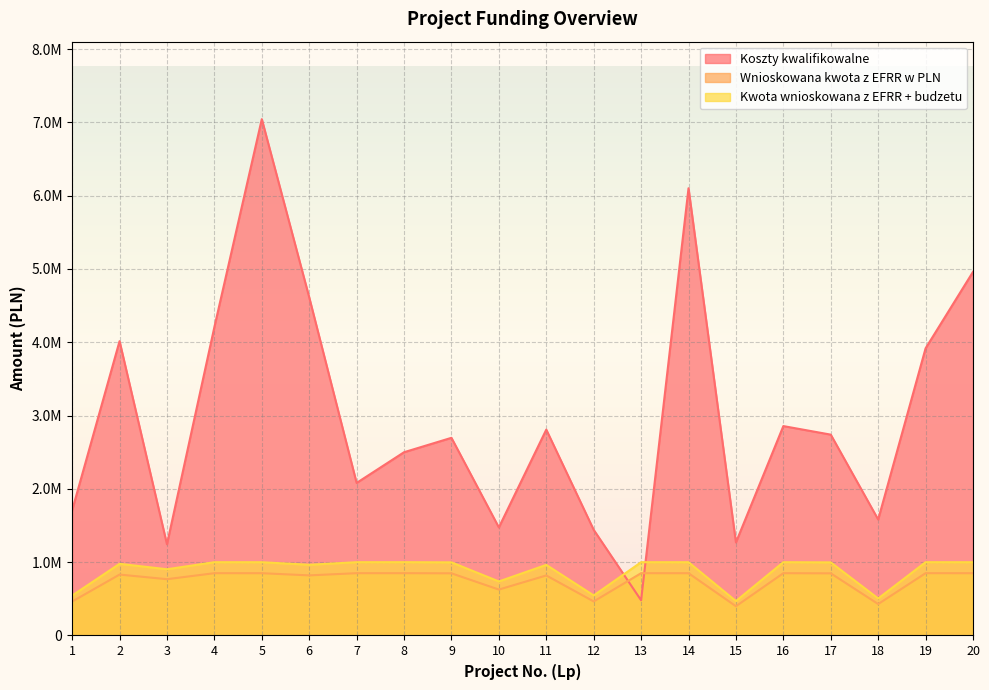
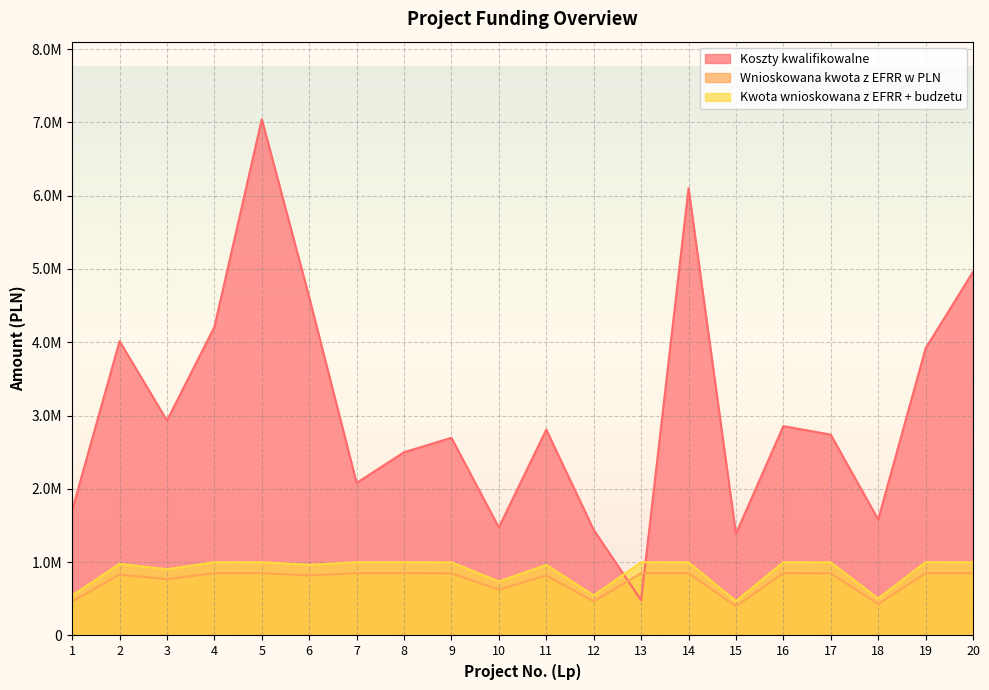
Koszty kwalifikowalne, 3: 1200000 -> 2900000
Koszty kwalifikowalne, 15: 1300000 -> 1400000
